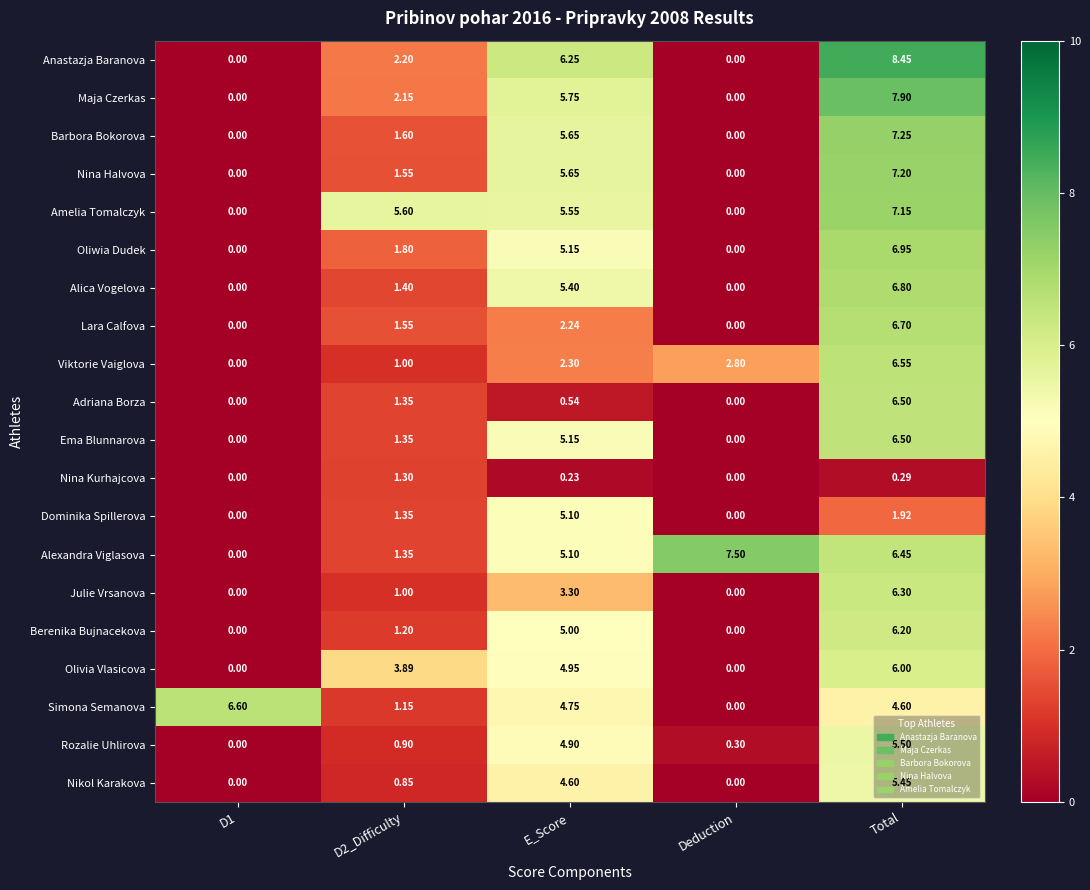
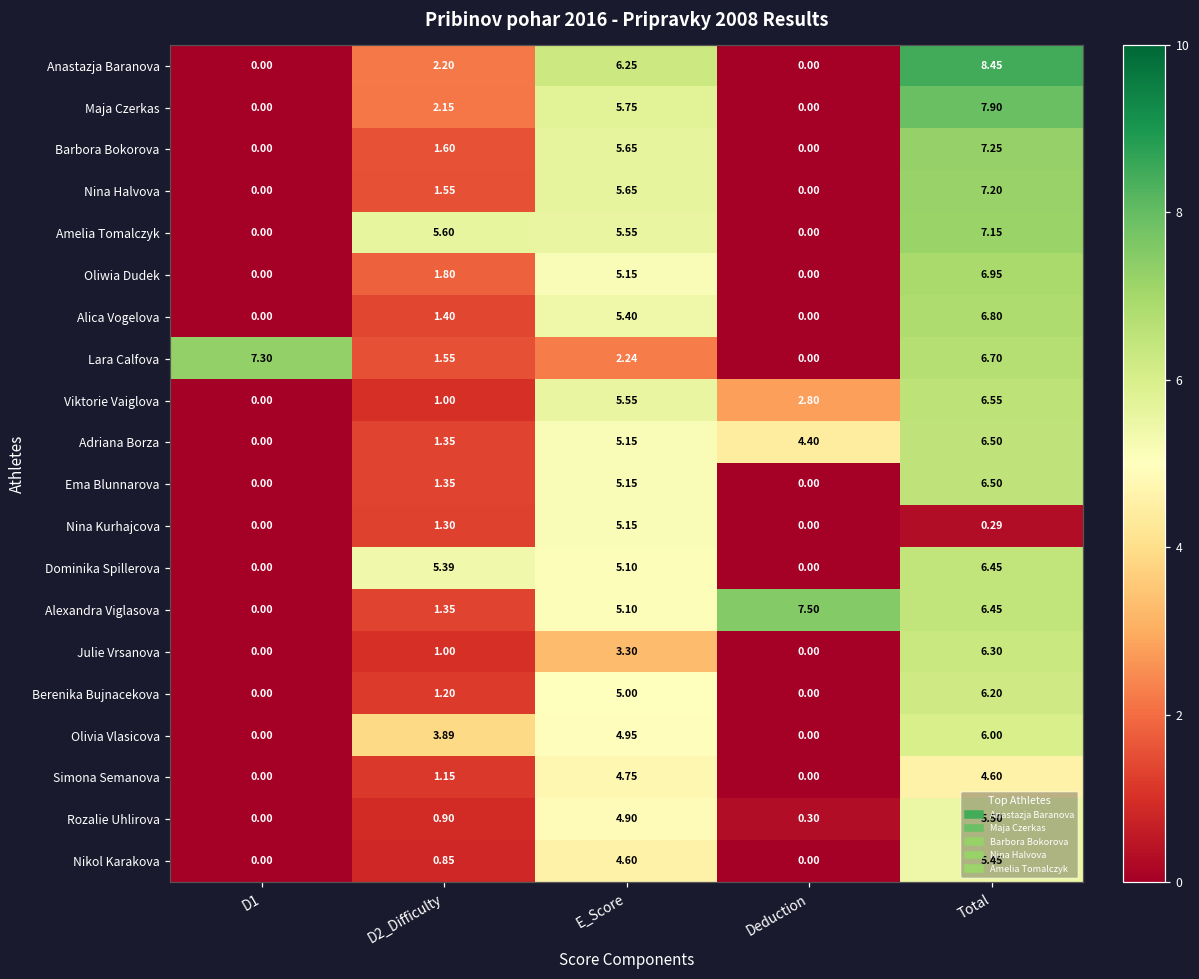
Lara Calfova, D1: 0.00 -> 7.30
Viktorie Vaiglova, E_Score: 2.30 -> 5.55
Adriana Borza, E_Score: 0.54 -> 5.15
Adriana Borza, Deduction: 0.00 -> 4.40
Nina Kurhajcova, E_Score: 0.23 -> 5.15
Dominika Spillerova, D2_Difficulty: 1.35 -> 5.39
Dominika Spillerova, Total: 1.92 -> 6.45
Simona Semanova, D1: 6.60 -> 0.00
